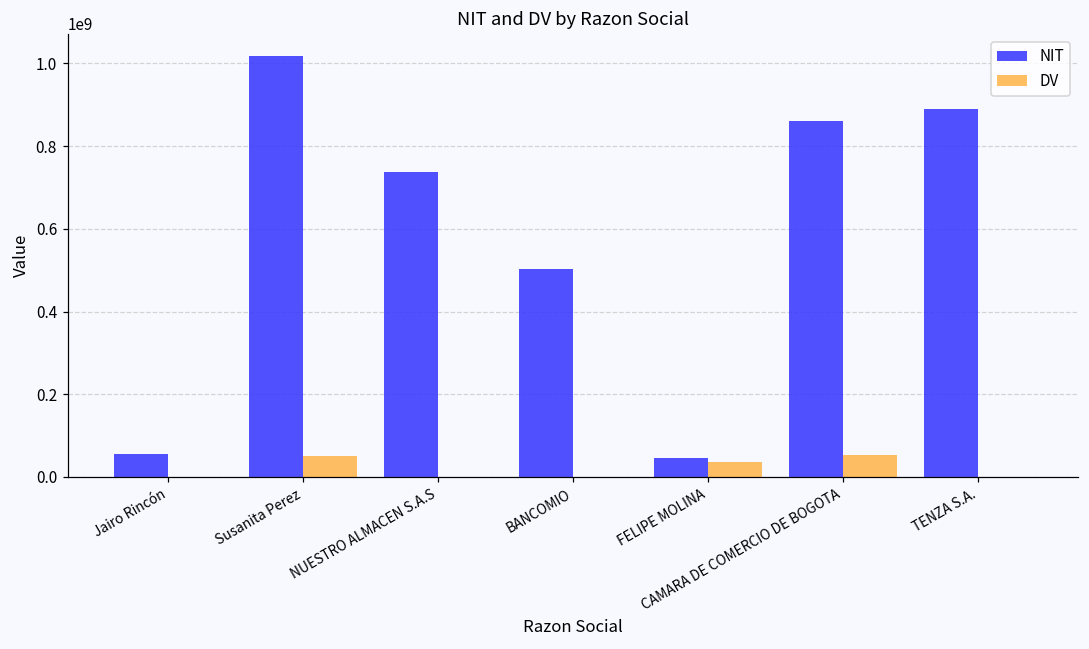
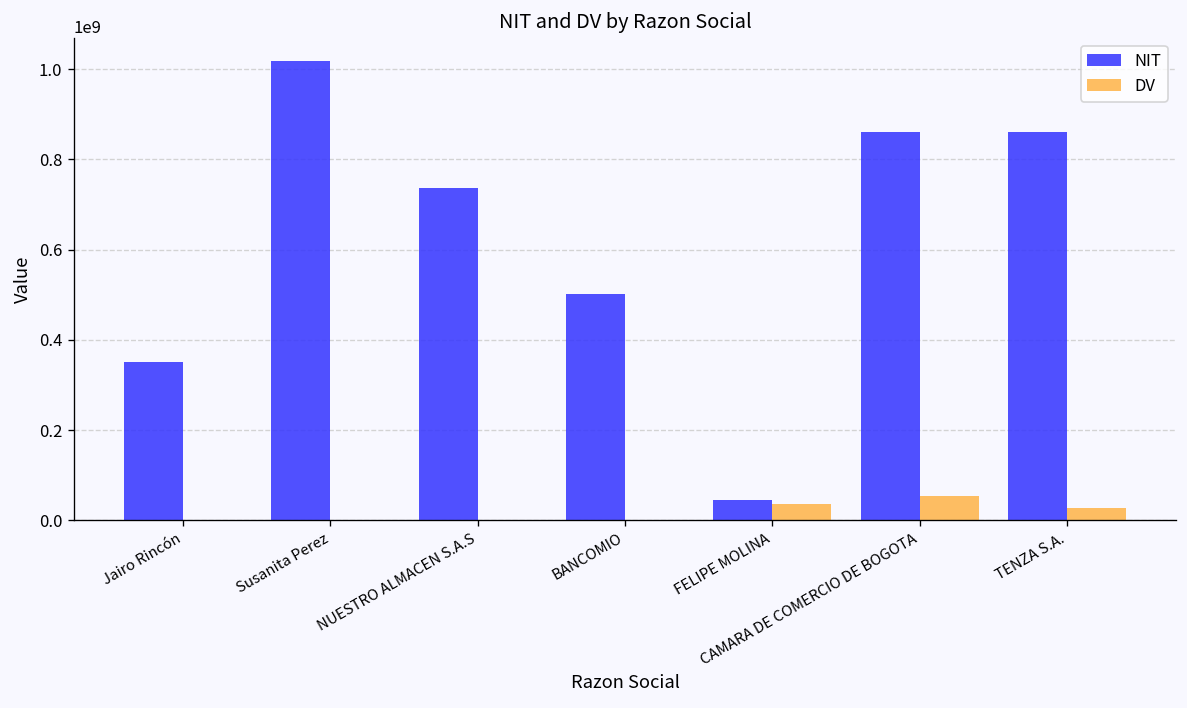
NIT, Jairo Rincón: 50000000 -> 350000000
DV, Susanita Perez: 50000000 -> 0
NIT, TENZA S.A.: 890000000 -> 860000000
DV, TENZA S.A.: 0 -> 30000000
